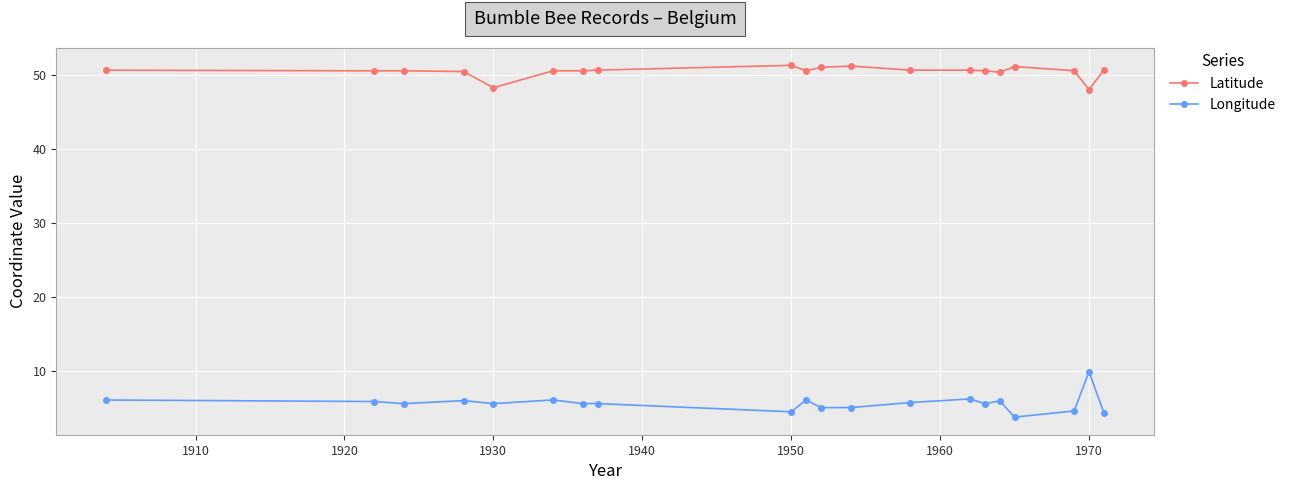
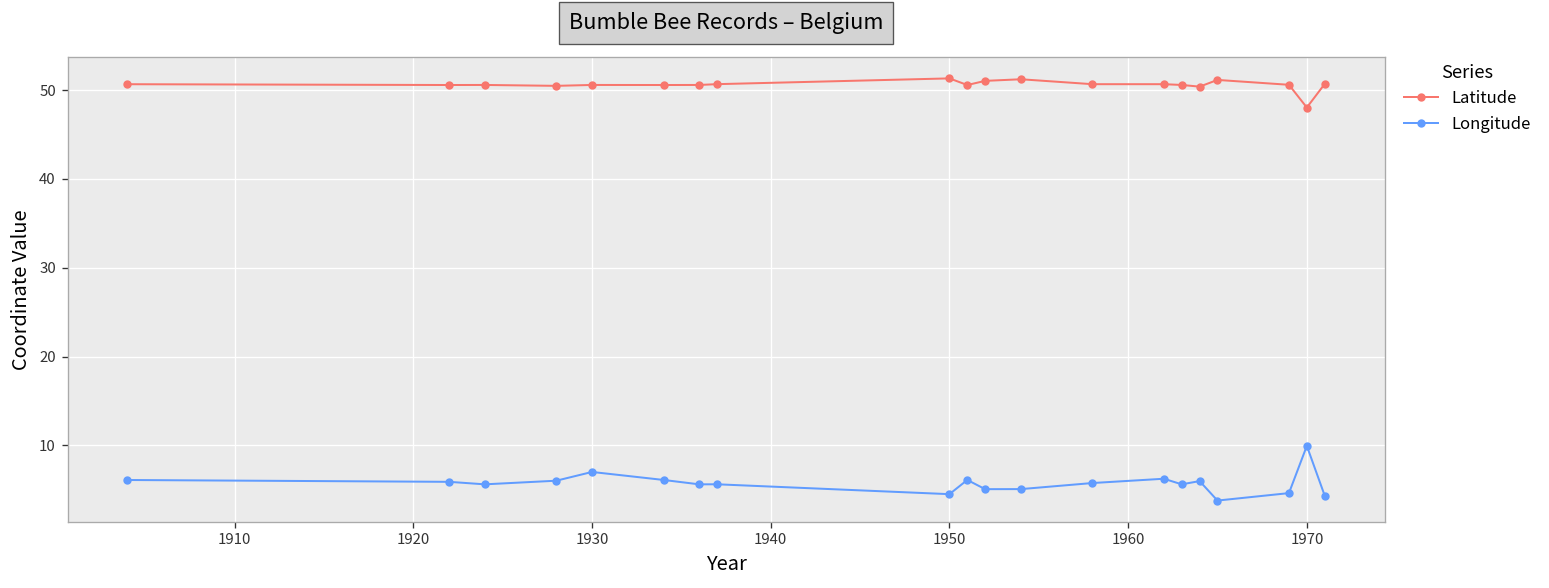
Latitude, 1930: 48 -> 51
Longitude, 1930: 6 -> 7
